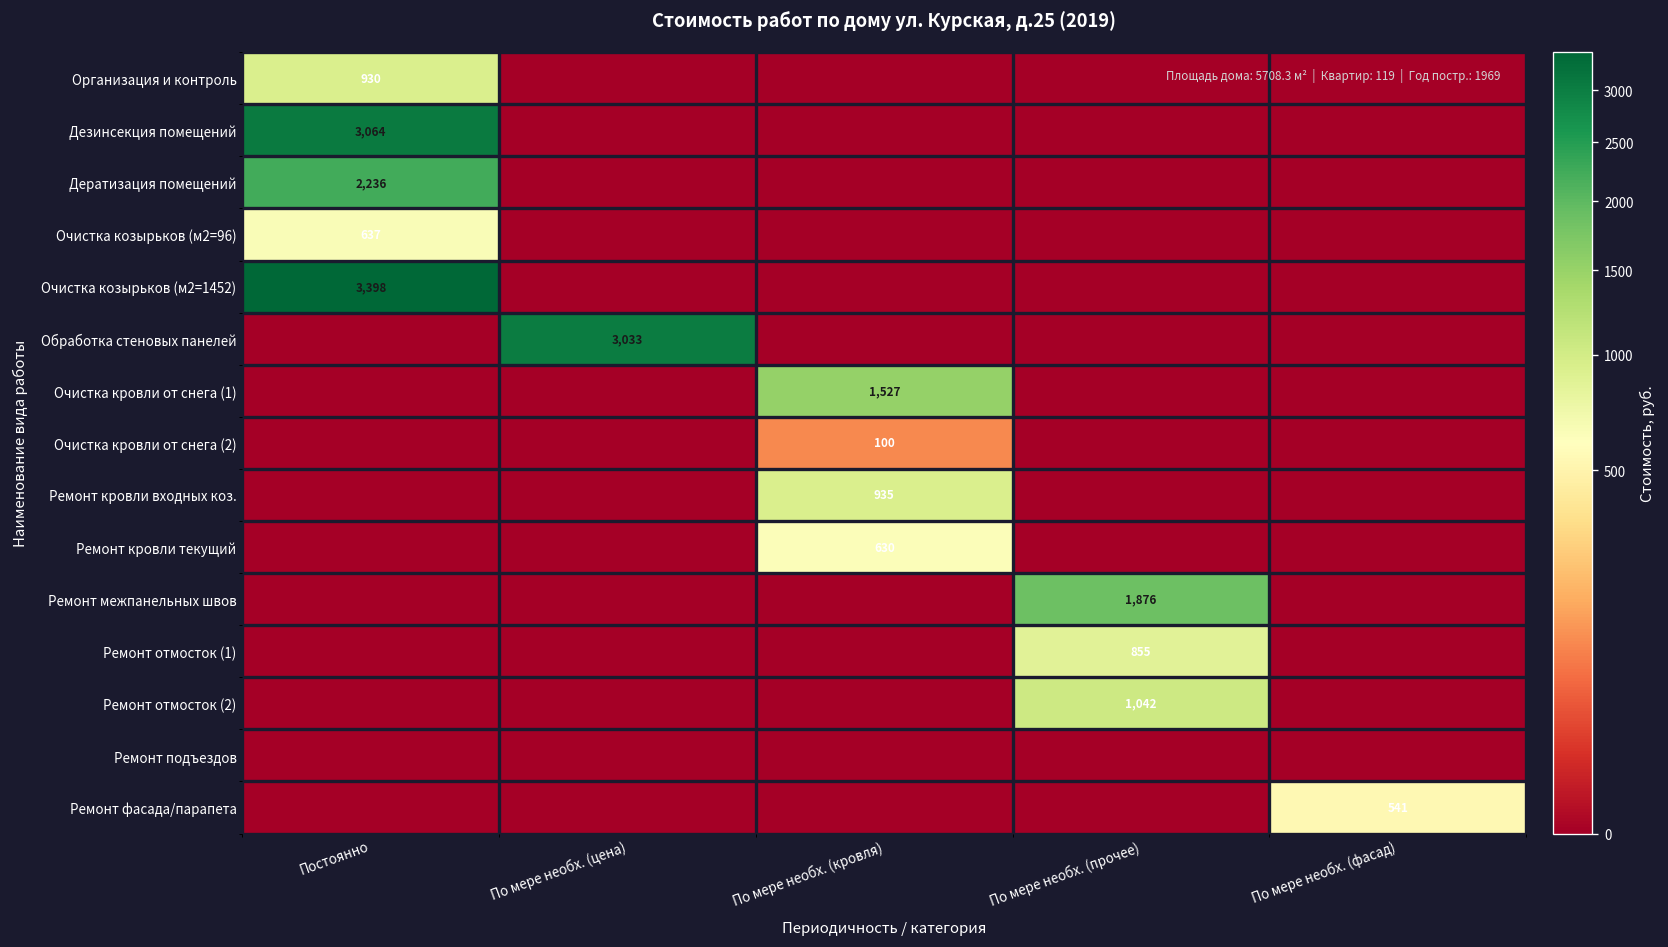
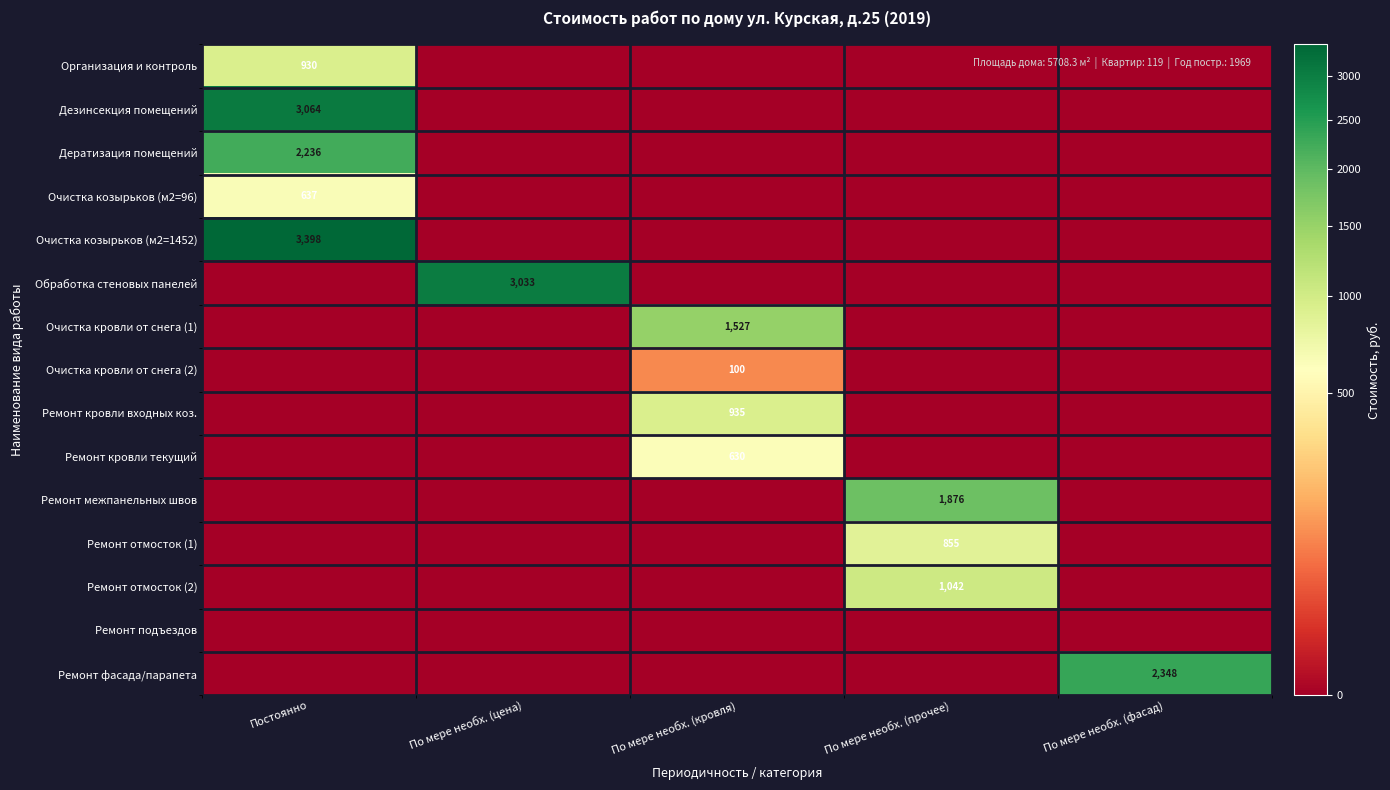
Ремонт фасада/парапета, По мере необх. (фасад): 541 -> 2,348
